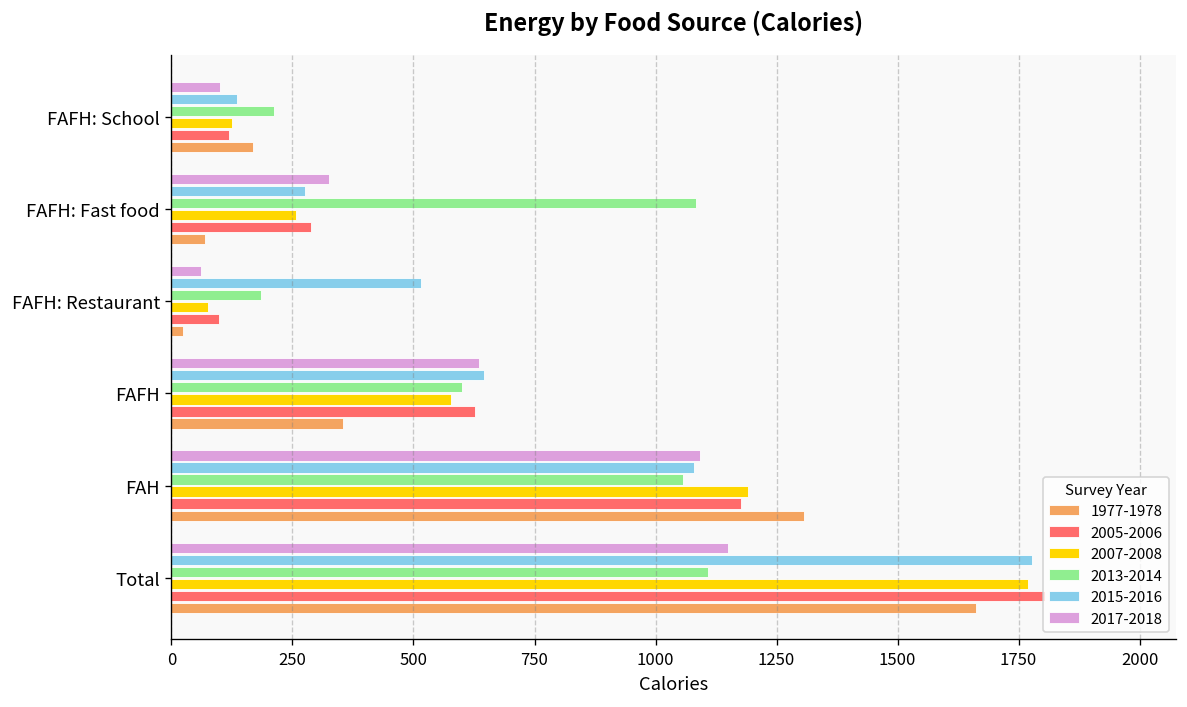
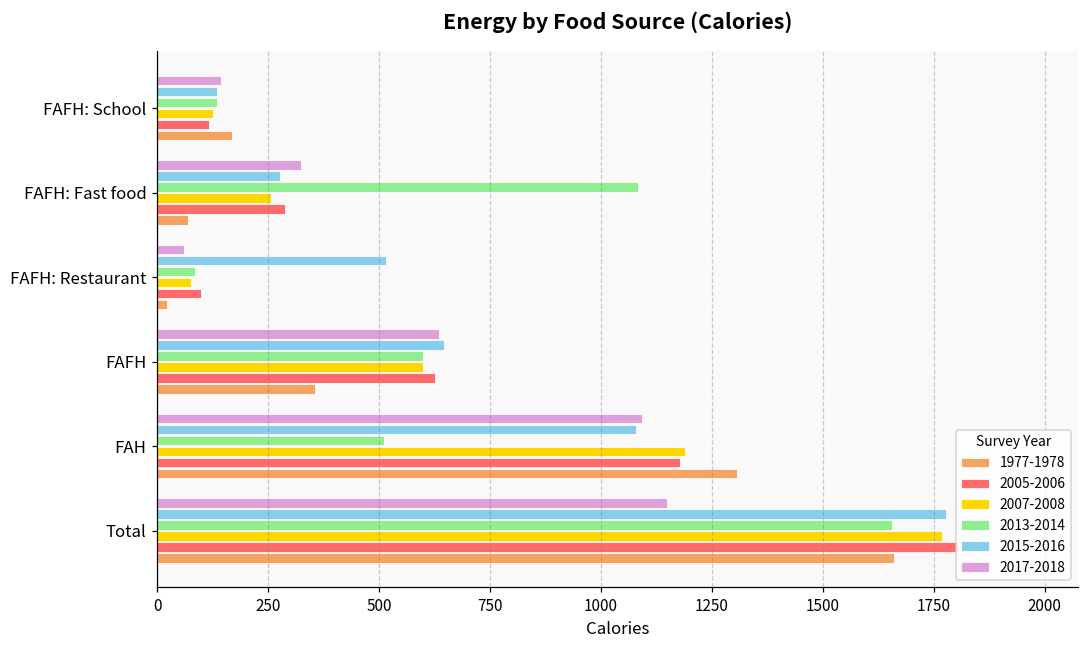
2017-2018, FAFH: School: 100 -> 140
2013-2014, FAFH: School: 210 -> 130
2013-2014, FAFH: Restaurant: 180 -> 80
2007-2008, FAFH: 580 -> 600
2013-2014, FAH: 1060 -> 510
2013-2014, Total: 1110 -> 1660
